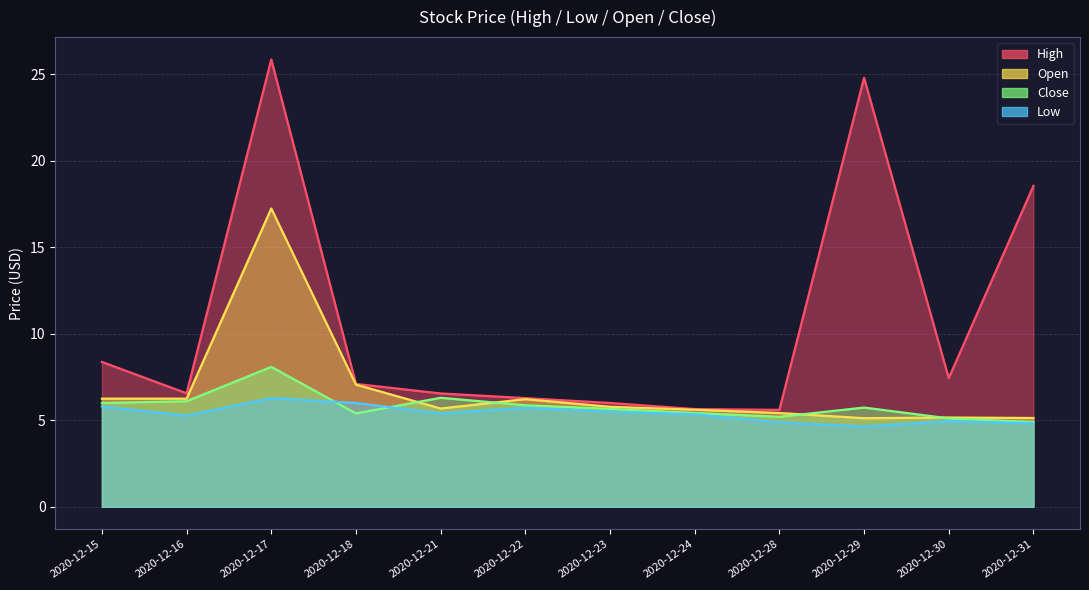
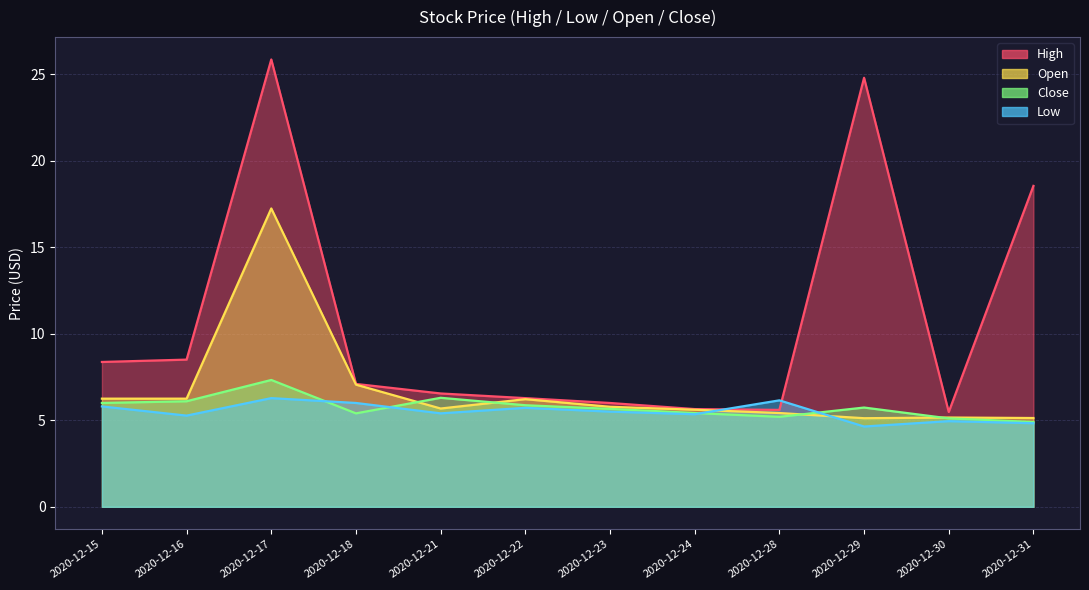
High, 2020-12-16: 6.6 -> 8.5
Close, 2020-12-17: 8.1 -> 7.3
Low, 2020-12-28: 4.9 -> 6.2
High, 2020-12-30: 7.4 -> 5.5
